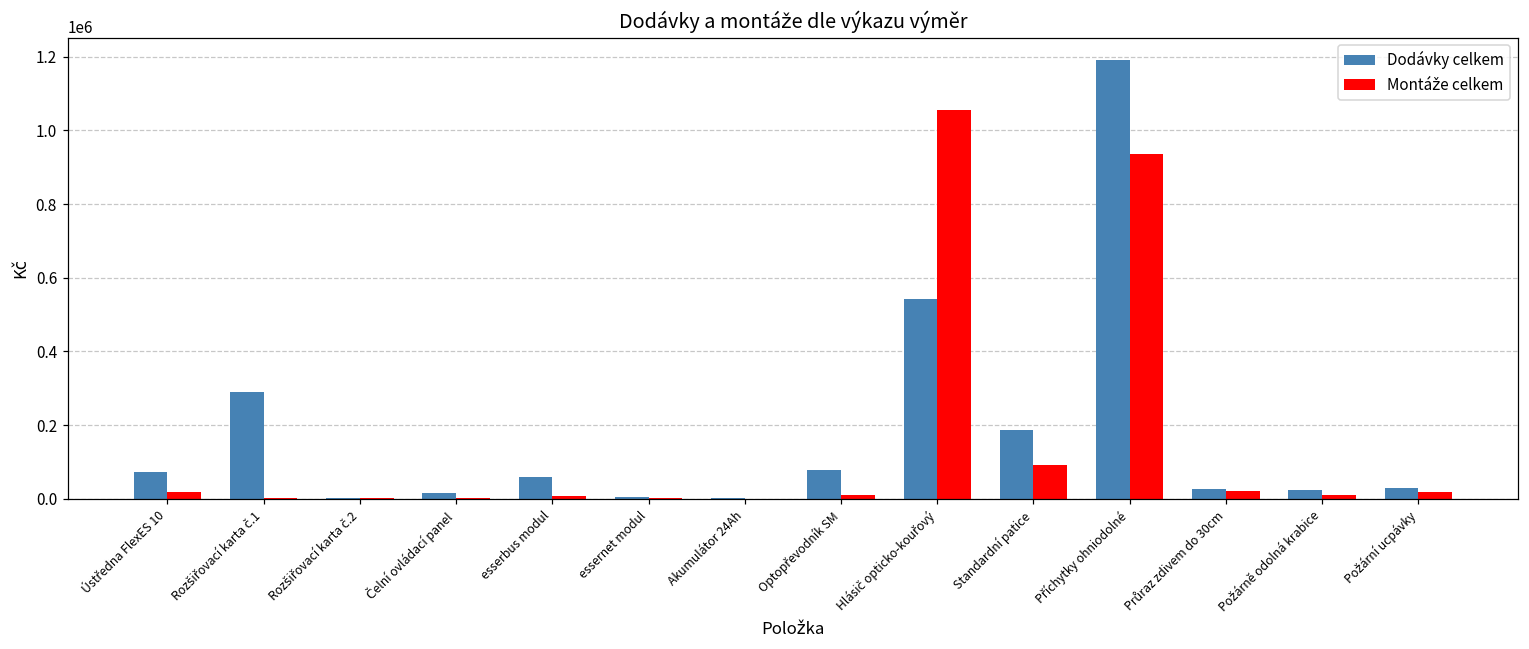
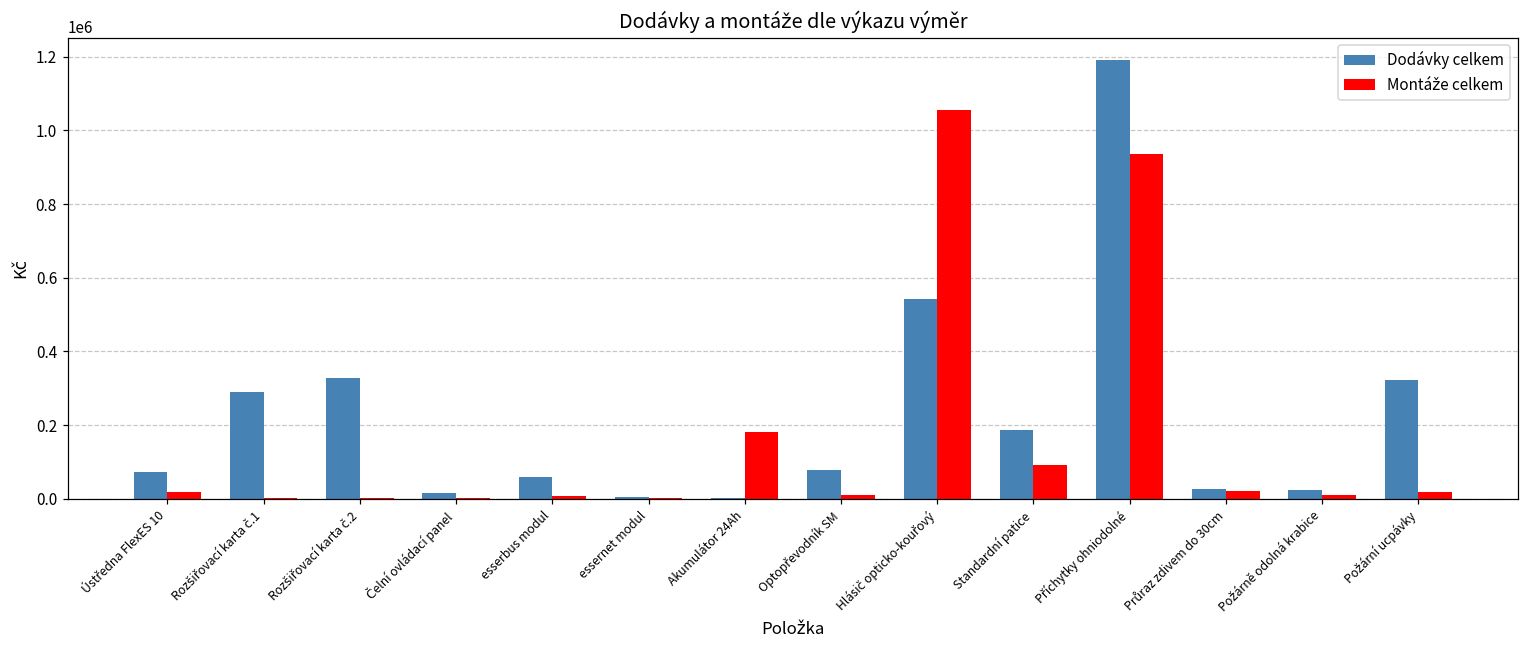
Dodávky celkem, Rozšiřovací karta č.2: 0 -> 330000
Montáže celkem, Akumulátor 24Ah: 0 -> 180000
Dodávky celkem, Požární ucpávky: 30000 -> 320000
